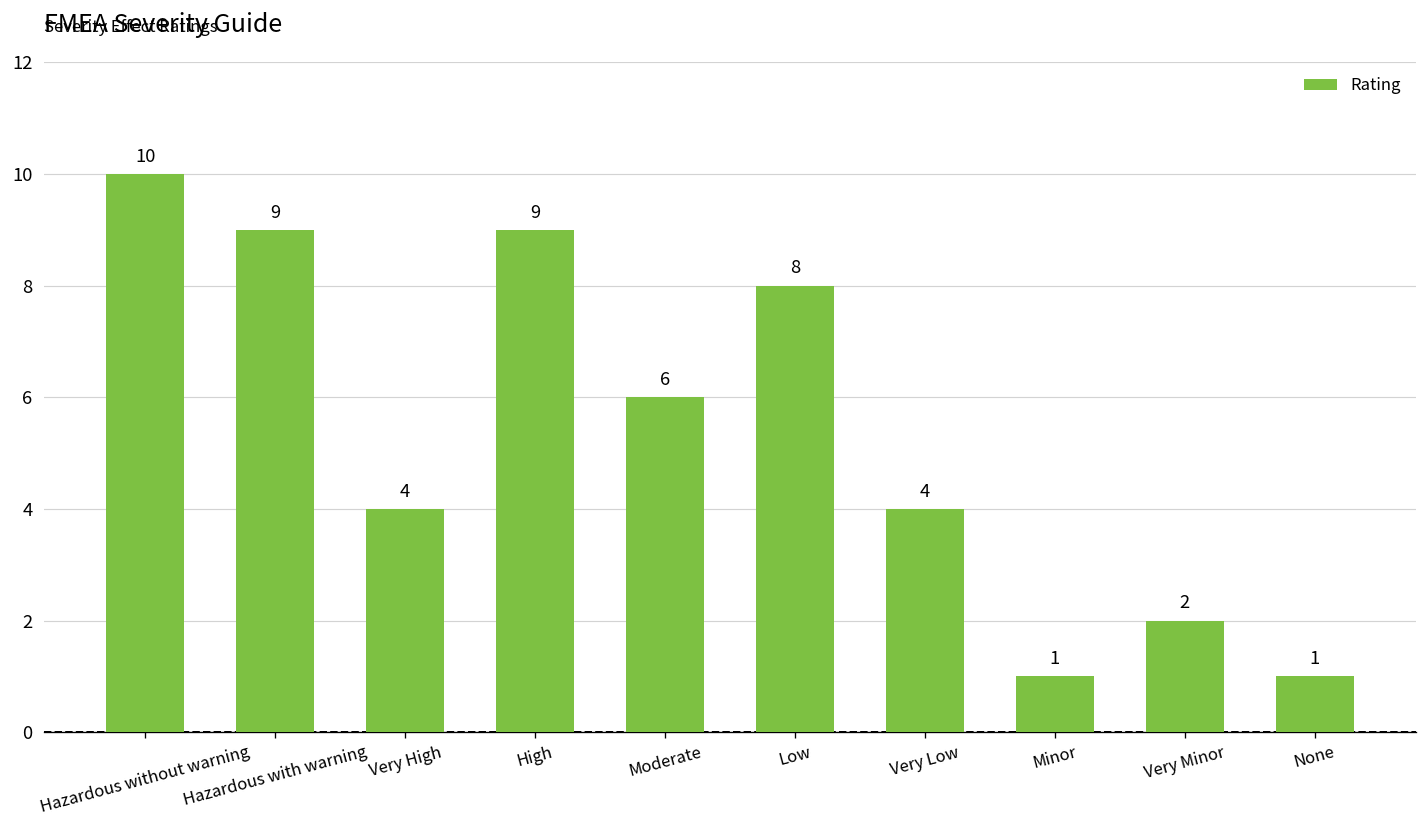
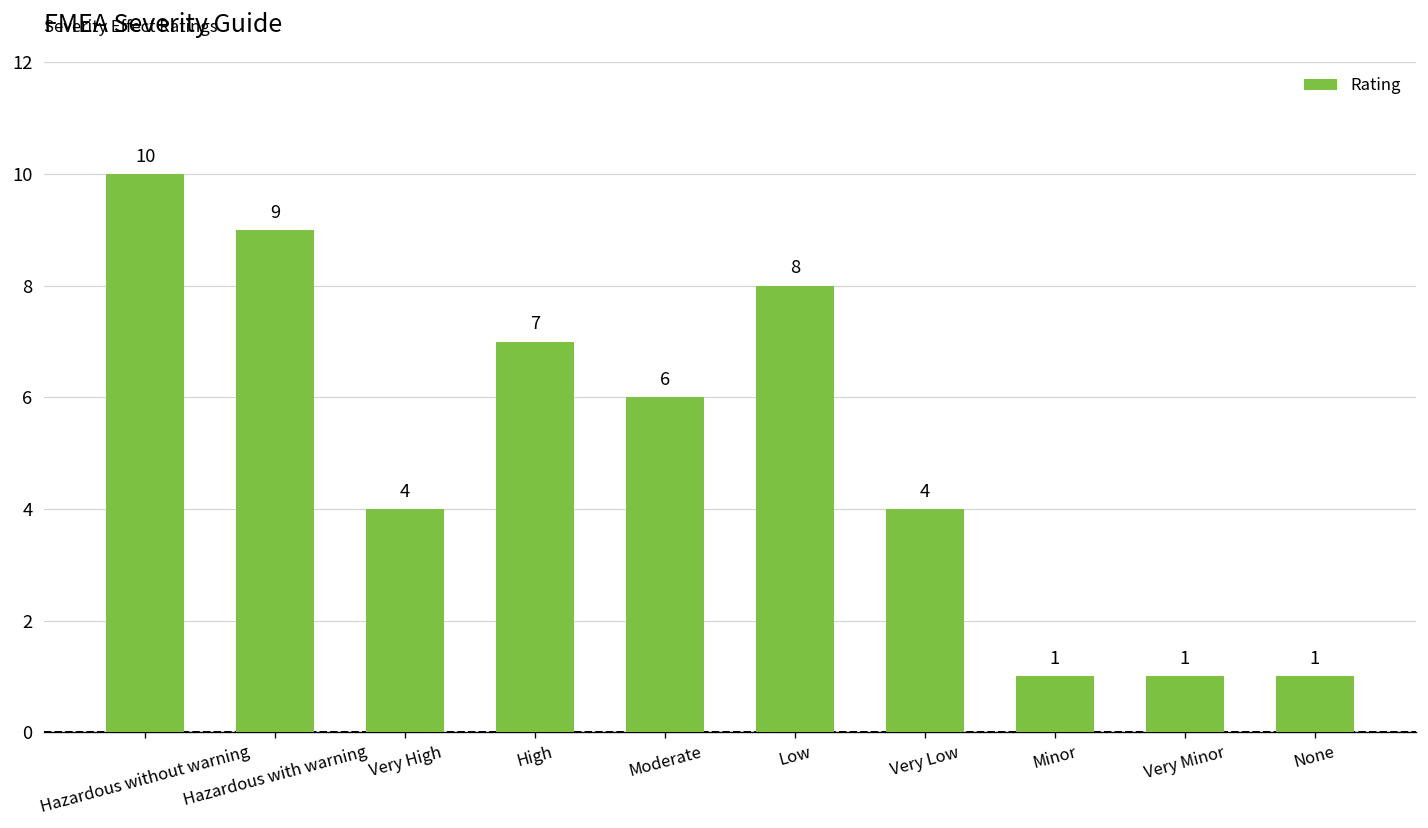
High: 9 -> 7
Very Minor: 2 -> 1
